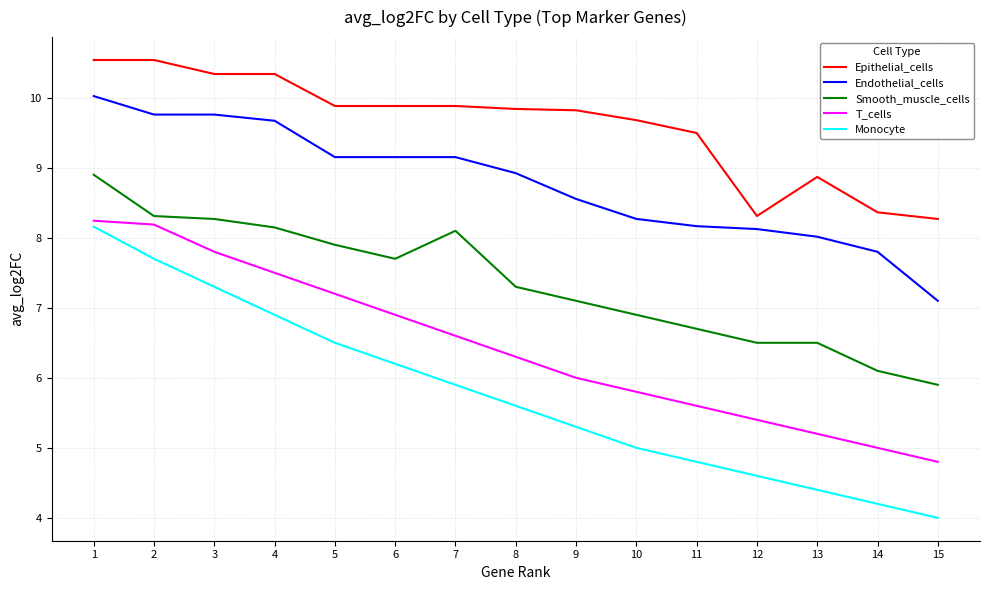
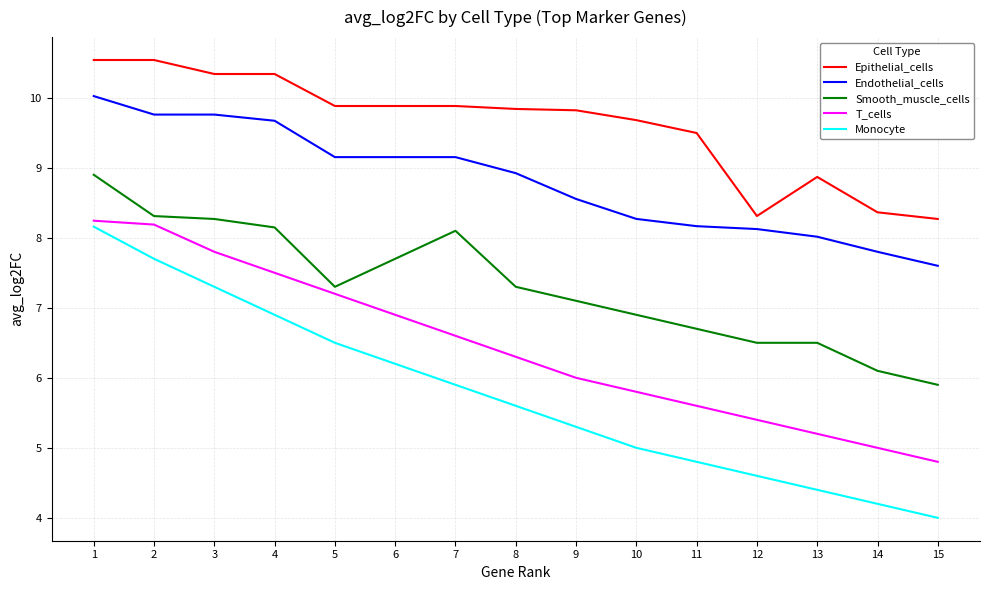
Smooth_muscle_cells, 5: 7.9 -> 7.3
Endothelial_cells, 15: 7.1 -> 7.6
